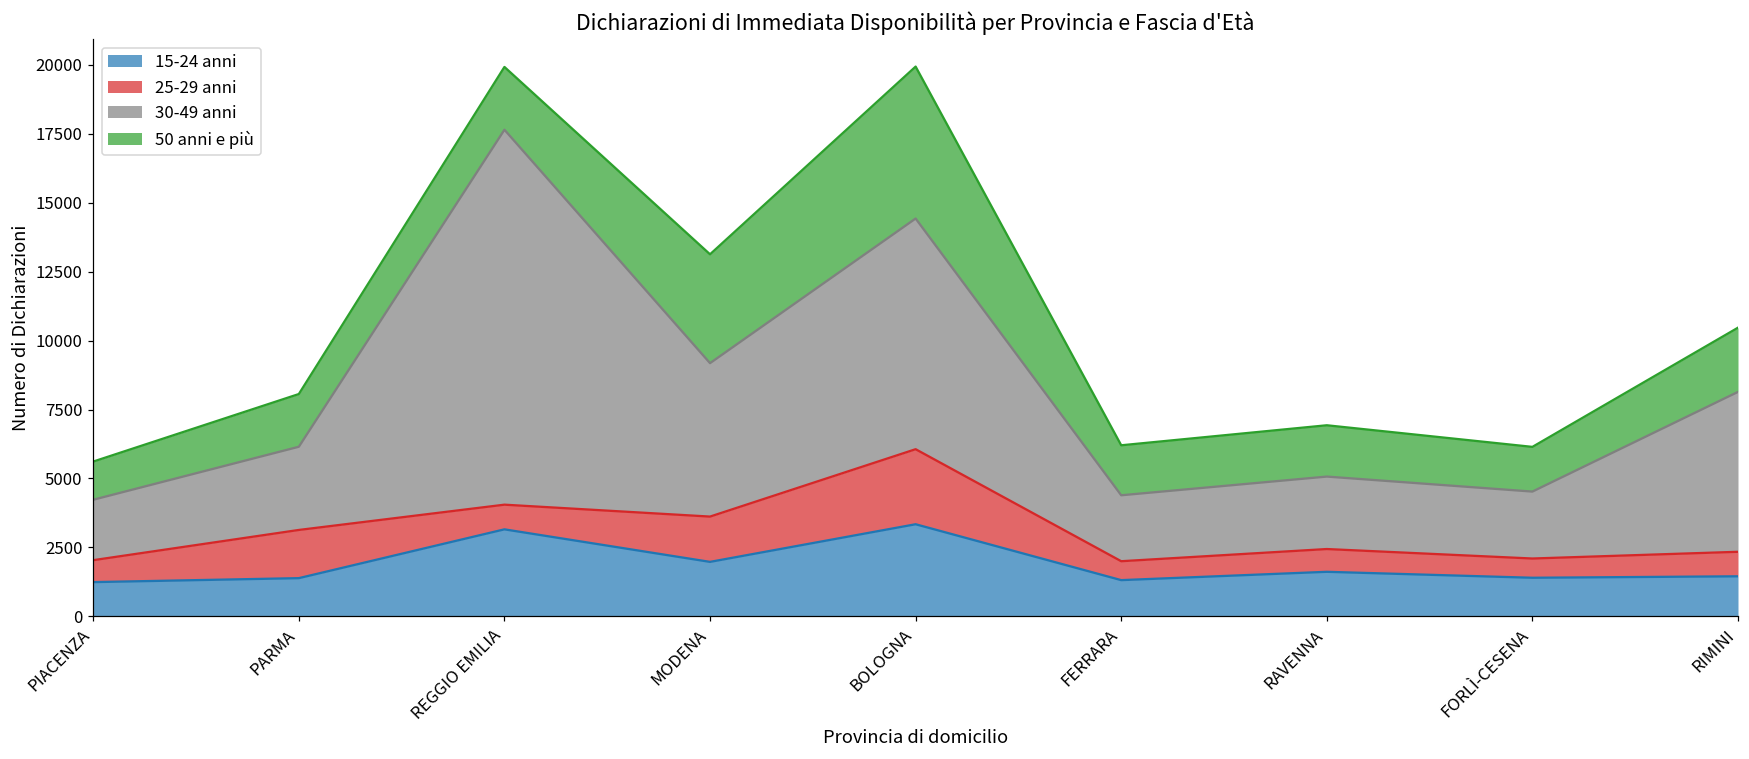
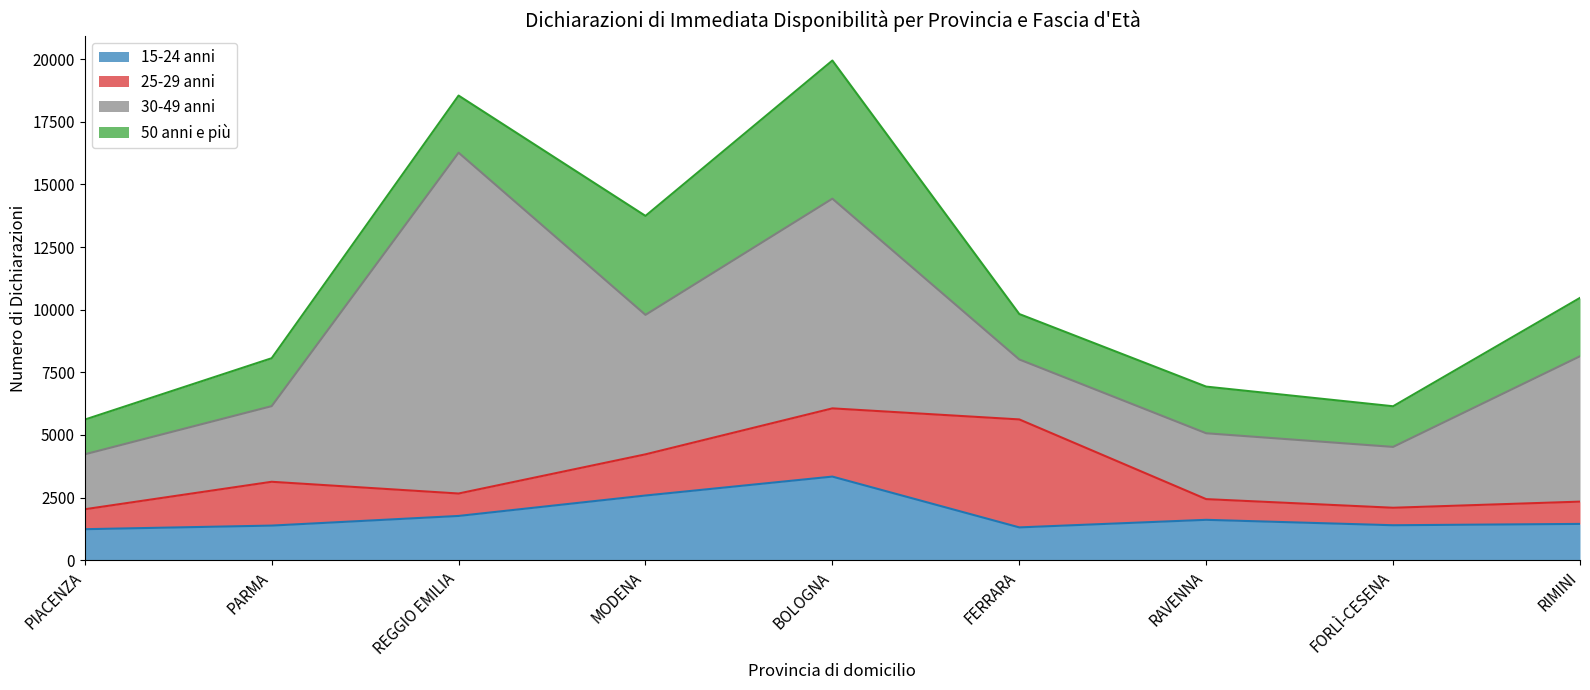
15-24 anni, REGGIO EMILIA: 3200 -> 1800
15-24 anni, MODENA: 2000 -> 2600
25-29 anni, FERRARA: 700 -> 4300
